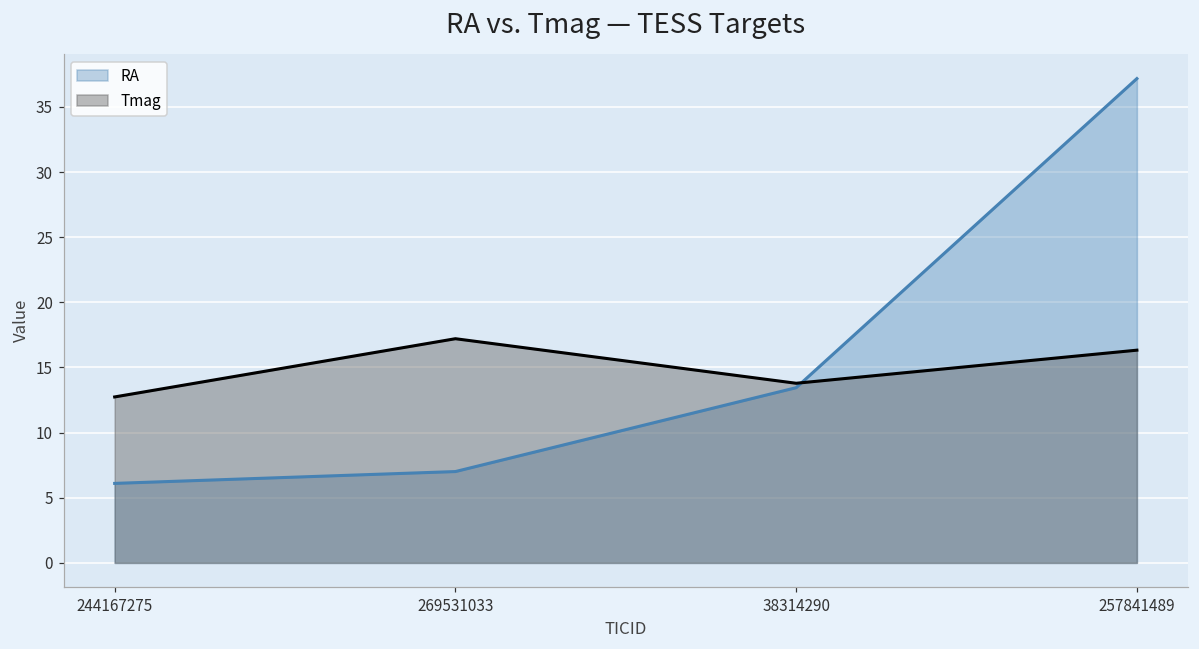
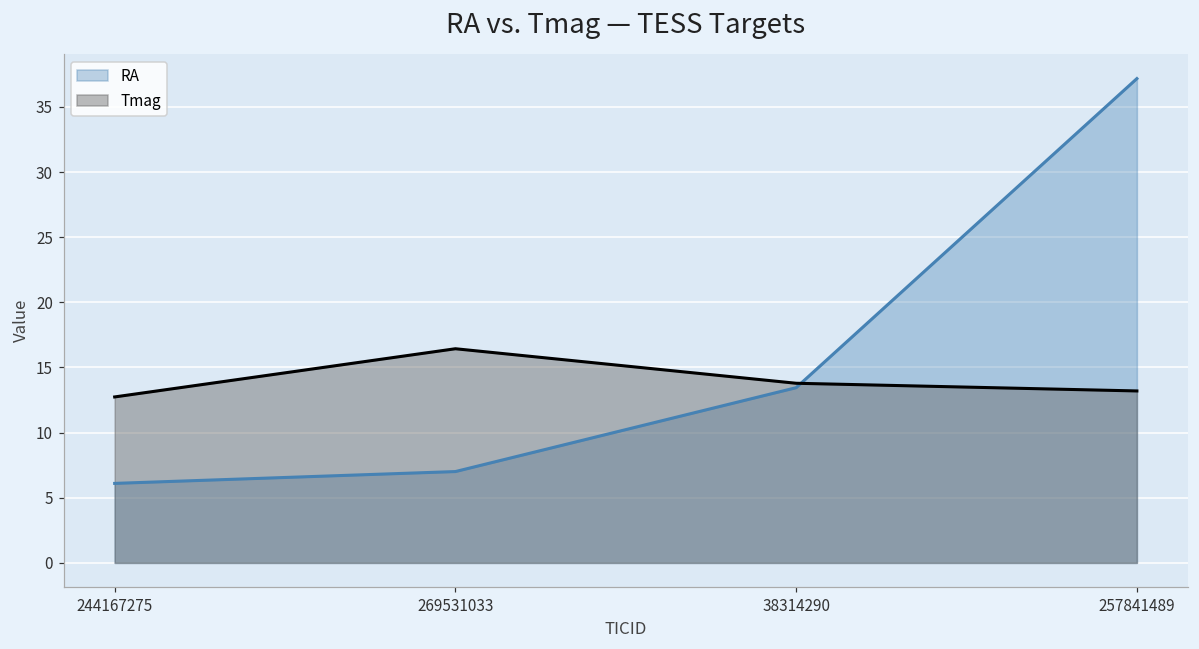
Tmag, 269531033: 17.2 -> 16.4
Tmag, 257841489: 16.3 -> 13.2
